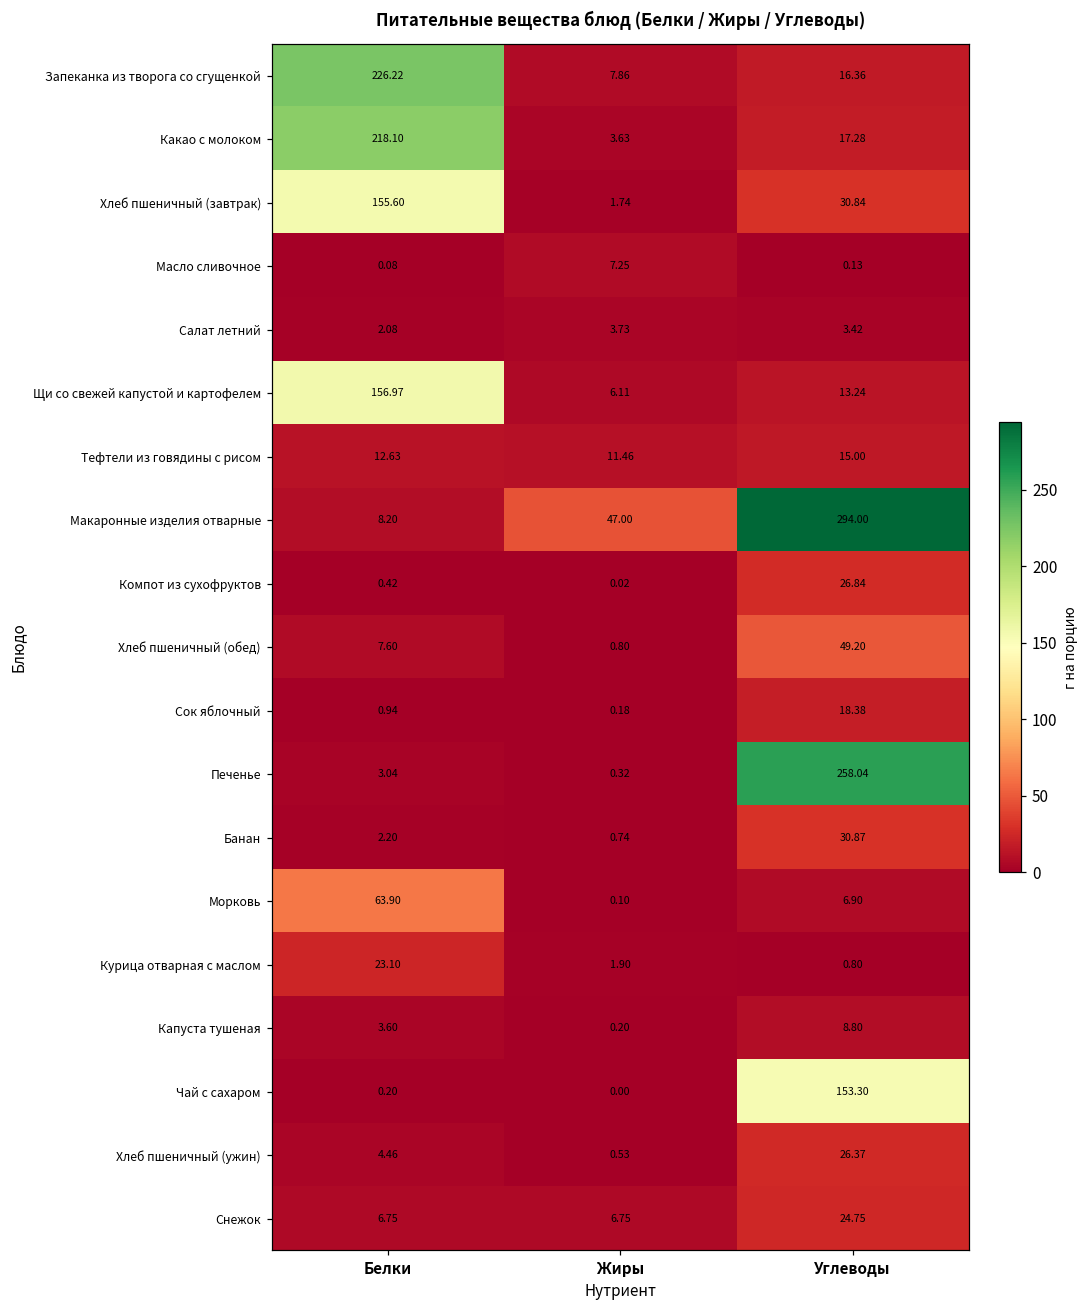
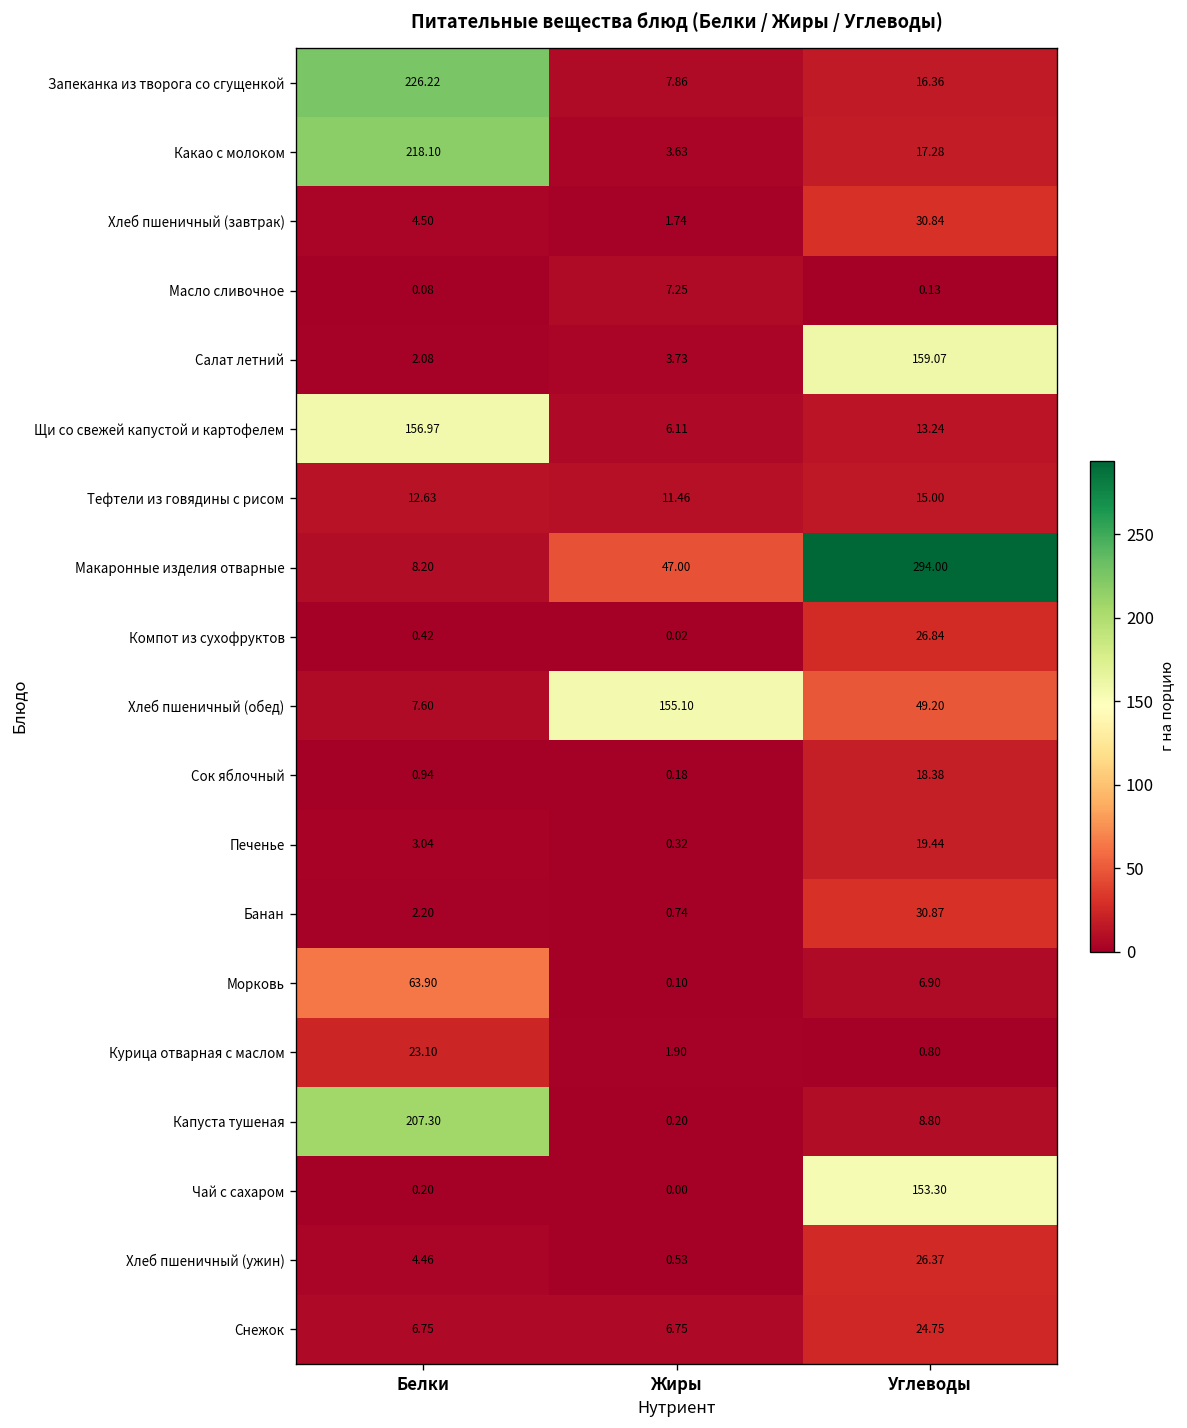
Хлеб пшеничный (завтрак), Белки: 155.60 -> 4.50
Салат летний, Углеводы: 3.42 -> 159.07
Хлеб пшеничный (обед), Жиры: 0.80 -> 155.10
Печенье, Углеводы: 258.04 -> 19.44
Капуста тушеная, Белки: 3.60 -> 207.30
